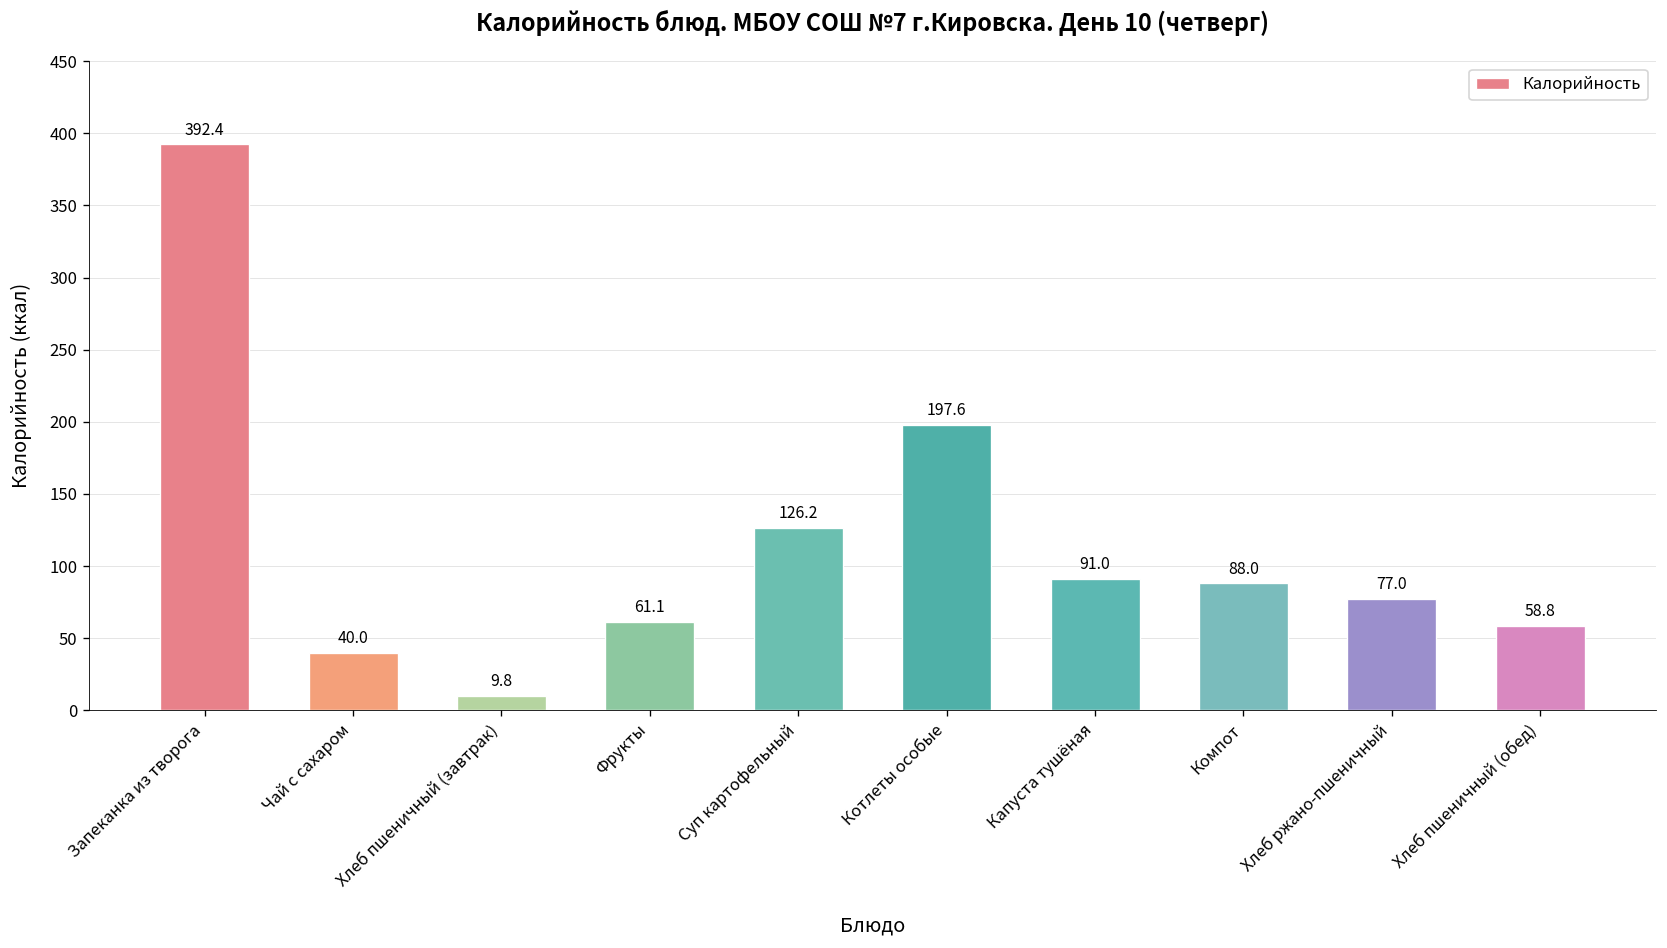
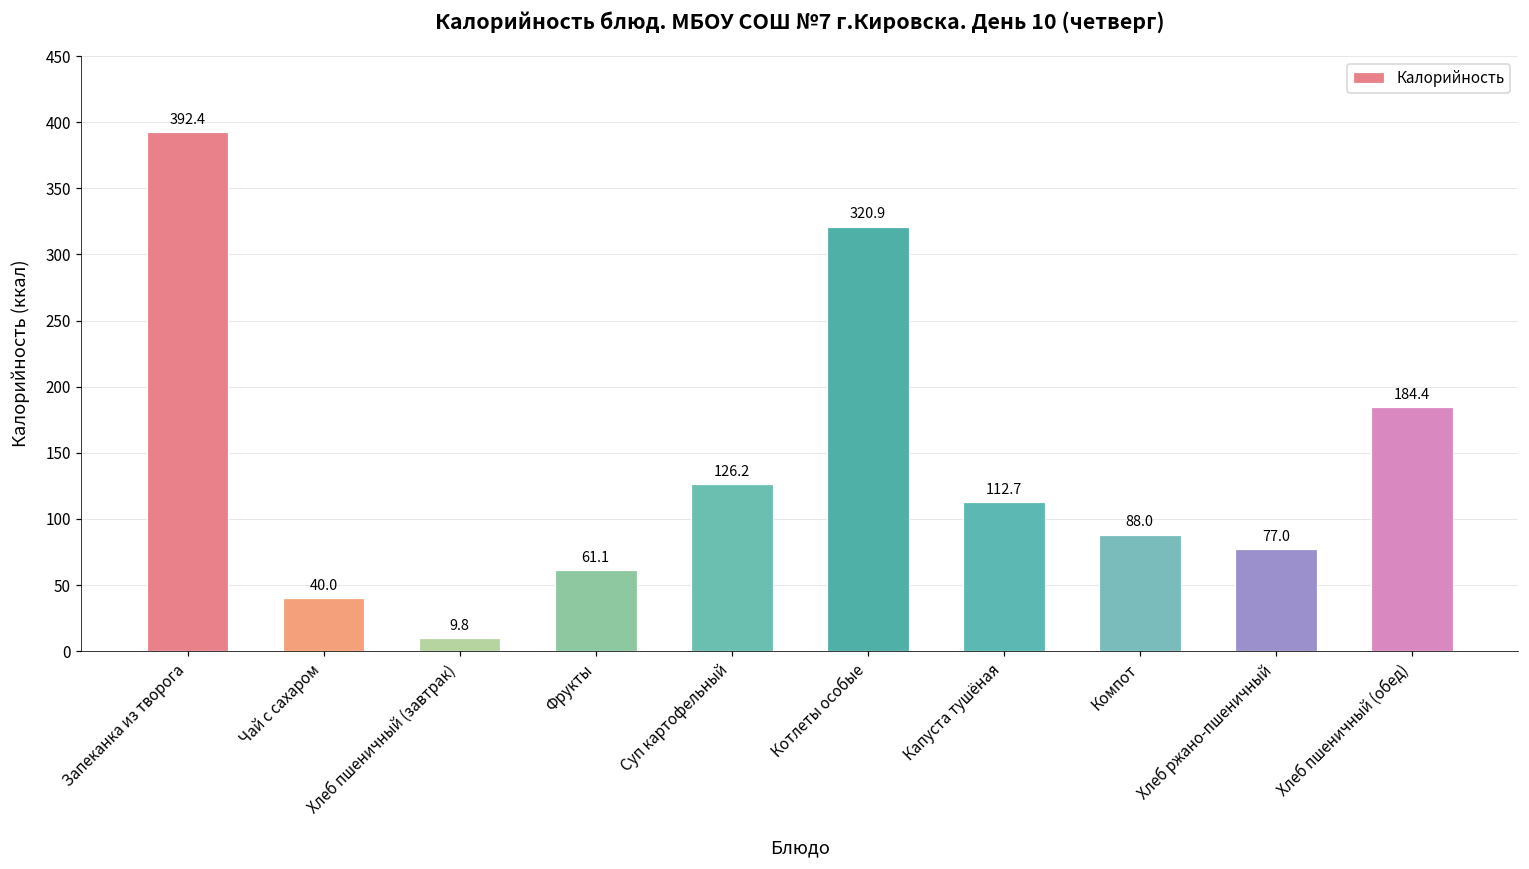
Котлеты особые: 197.6 -> 320.9
Капуста тушёная: 91.0 -> 112.7
Хлеб пшеничный (обед): 58.8 -> 184.4
